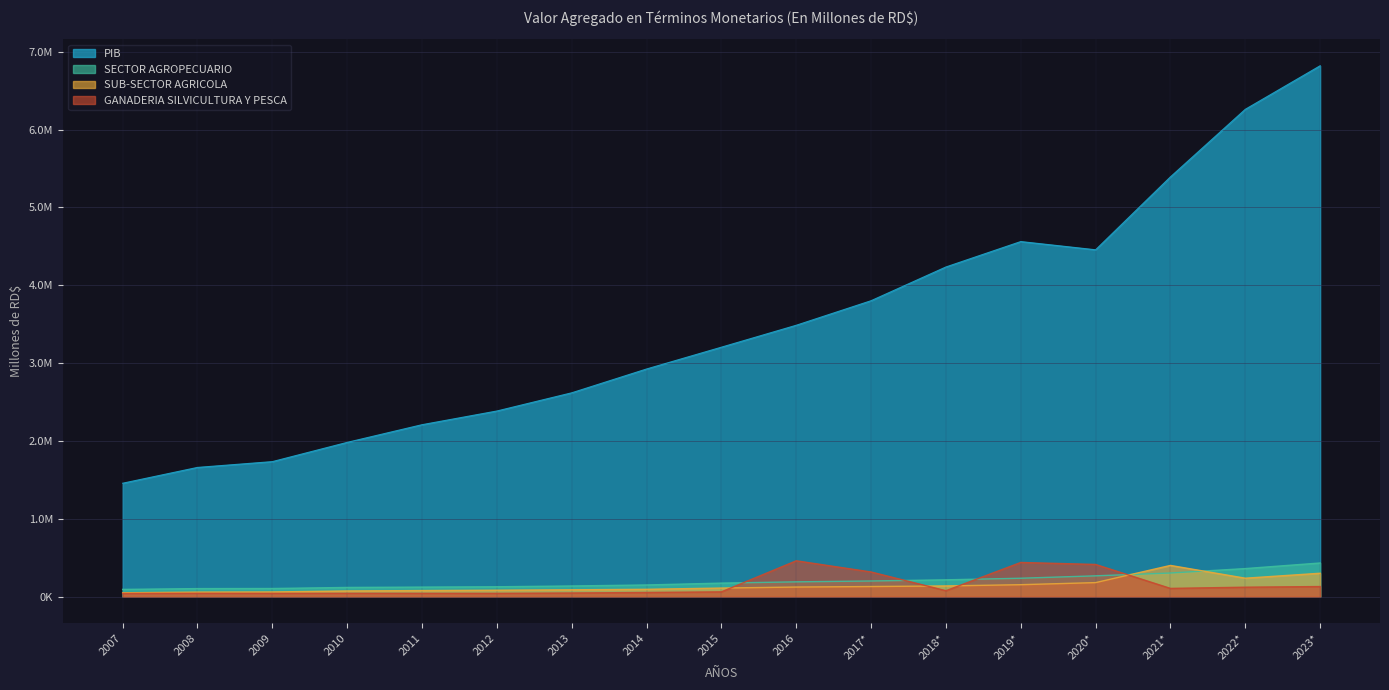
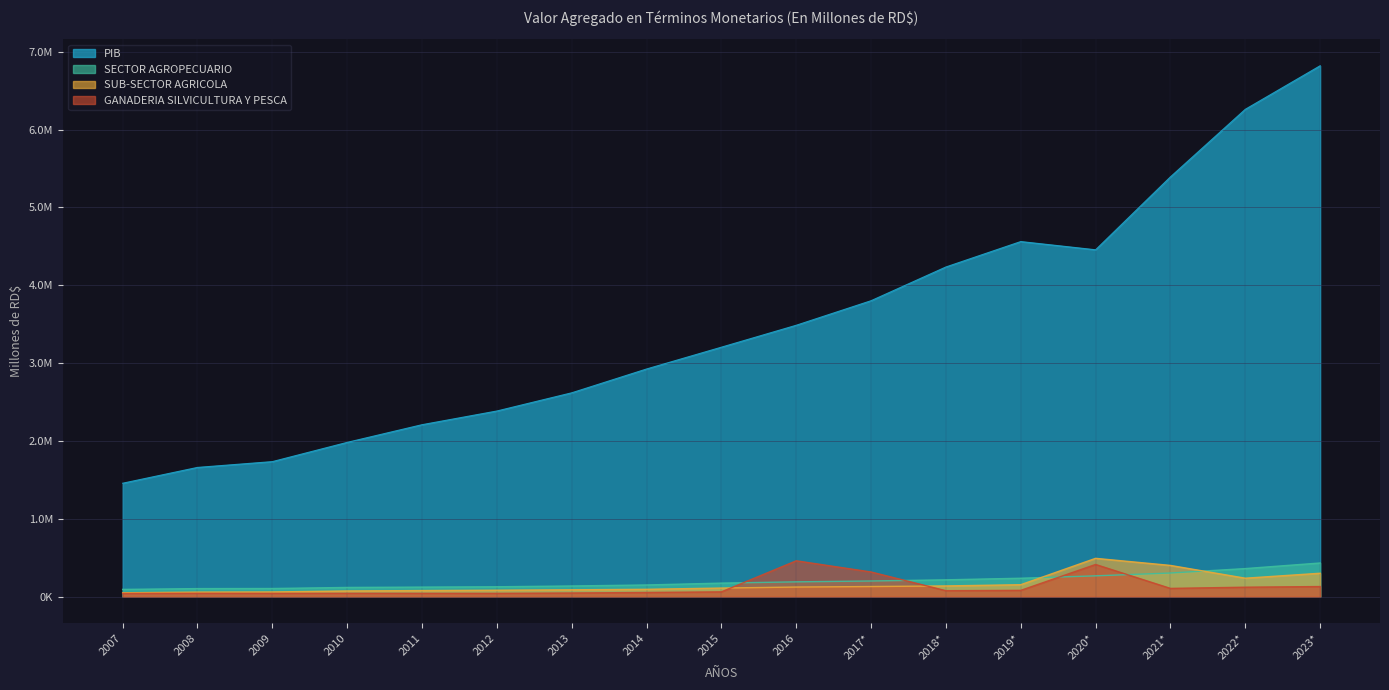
GANADERIA SILVICULTURA Y PESCA, 2019*: 400000 -> 100000
SUB-SECTOR AGRICOLA, 2020*: 200000 -> 500000
